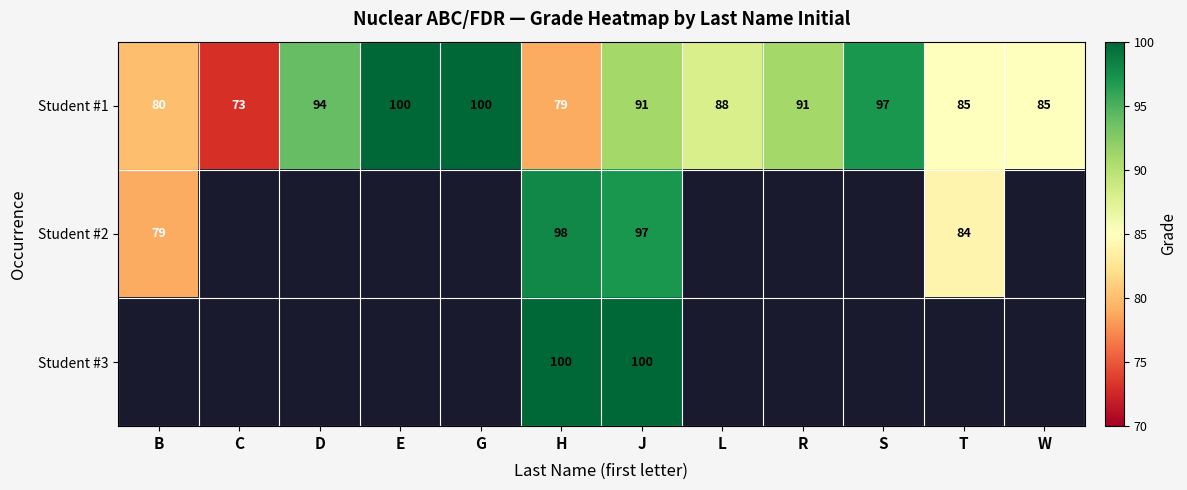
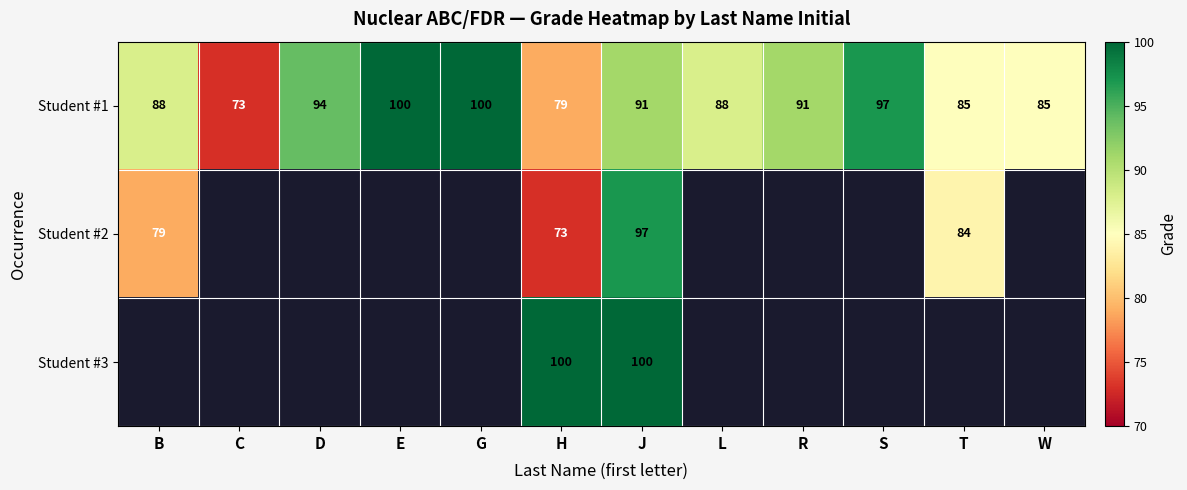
Student #1, B: 80 -> 88
Student #2, H: 98 -> 73
